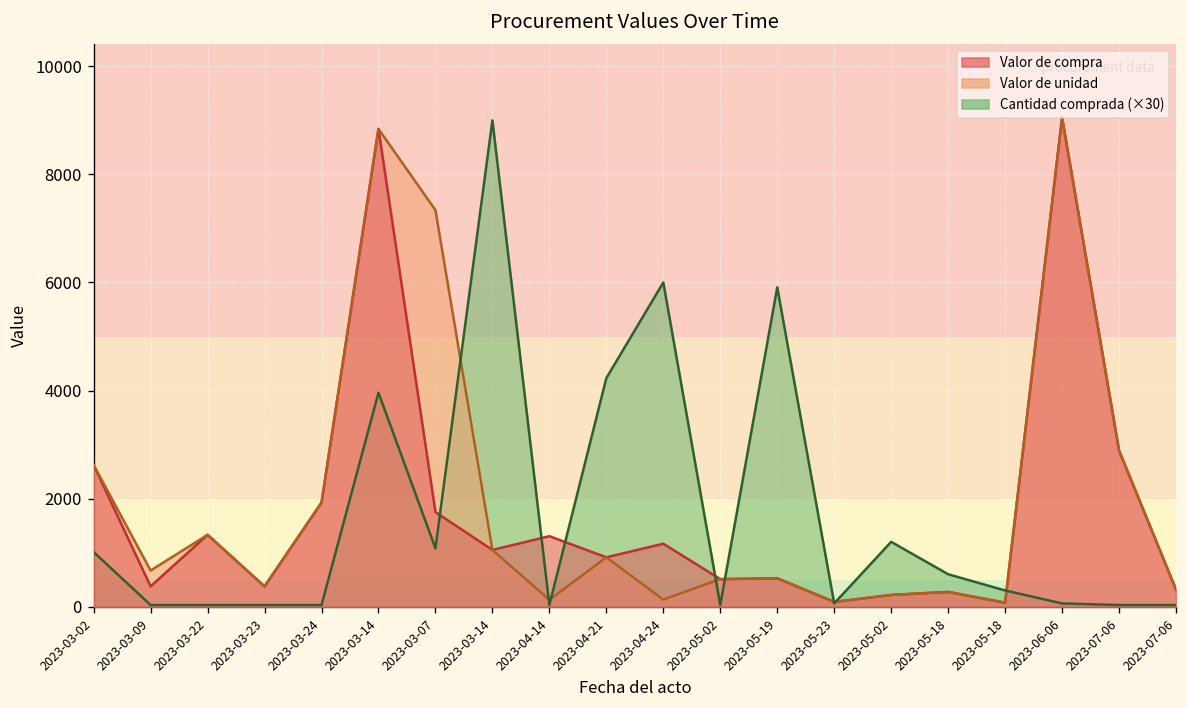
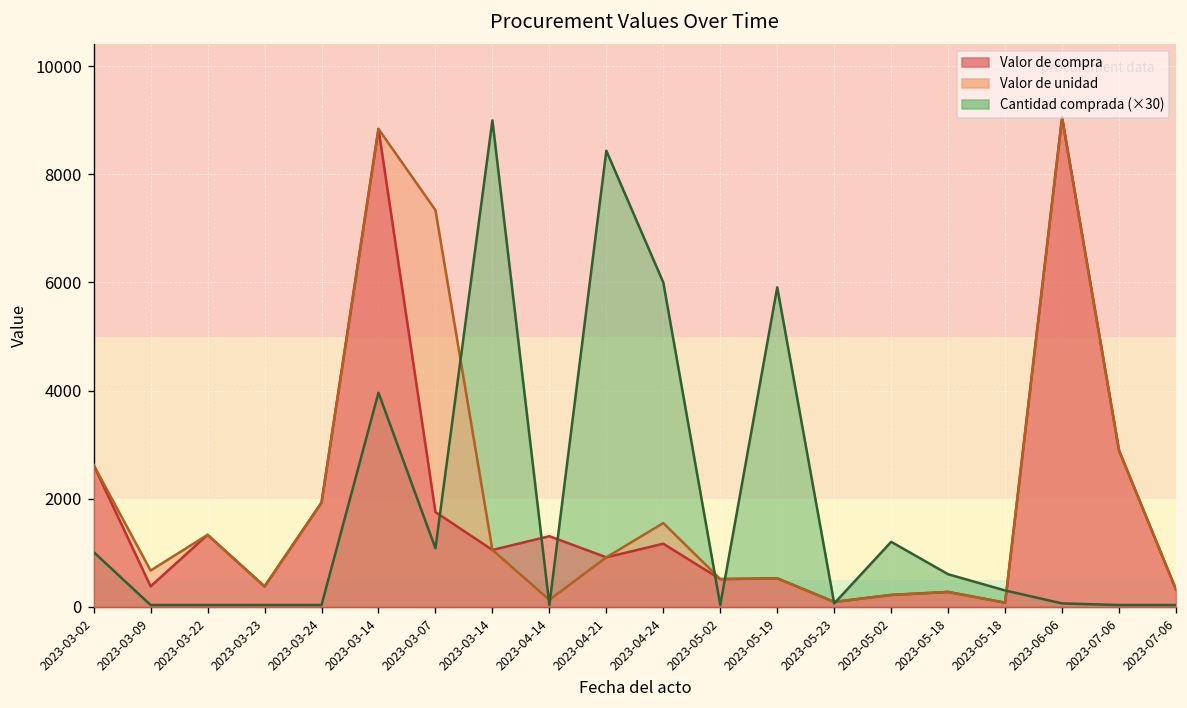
Cantidad comprada (×30), 2023-04-21: 4200 -> 8400
Valor de unidad, 2023-04-24: 100 -> 1500
